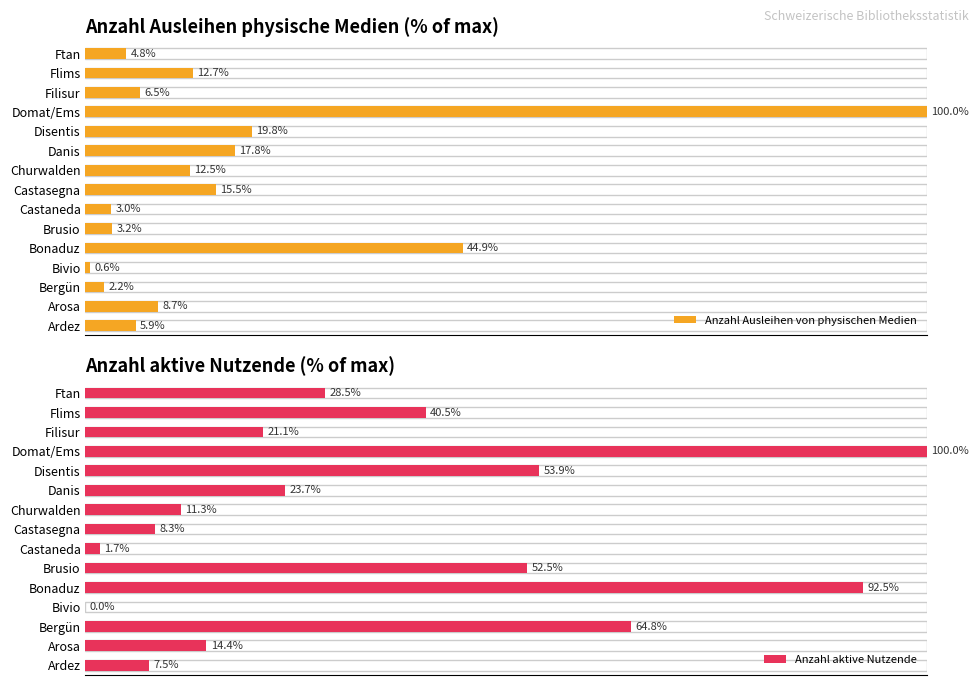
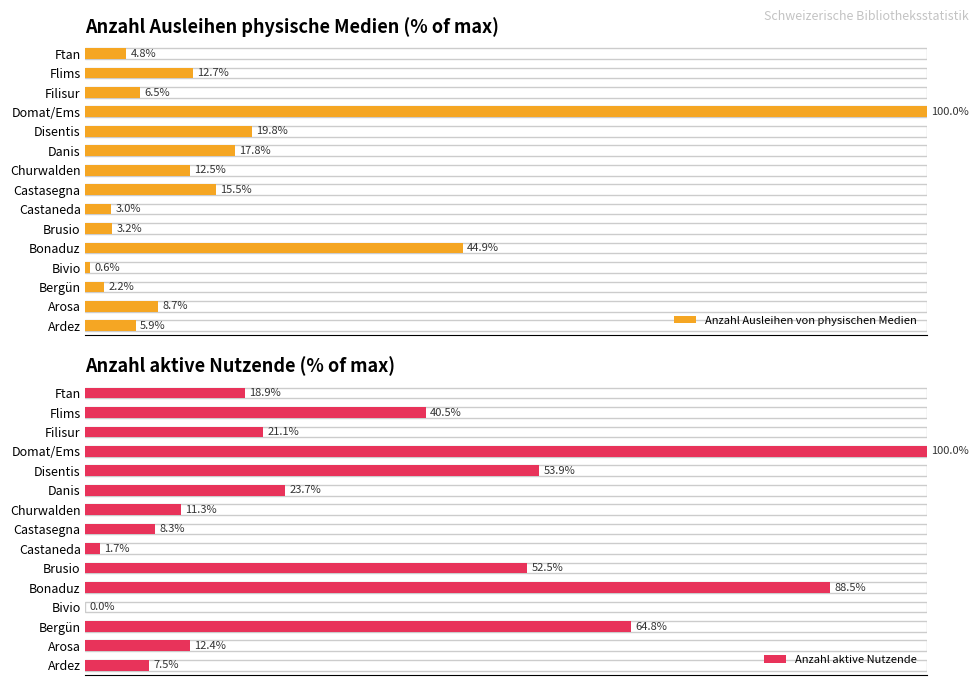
Anzahl aktive Nutzende (% of max), Anzahl aktive Nutzende, Ftan: 28.5% -> 18.9%
Anzahl aktive Nutzende (% of max), Anzahl aktive Nutzende, Bonaduz: 92.5% -> 88.5%
Anzahl aktive Nutzende (% of max), Anzahl aktive Nutzende, Arosa: 14.4% -> 12.4%
